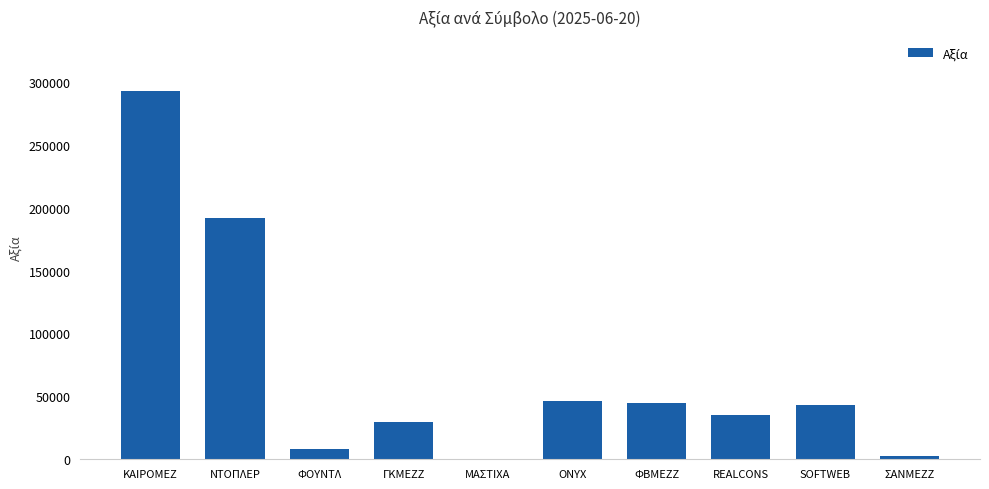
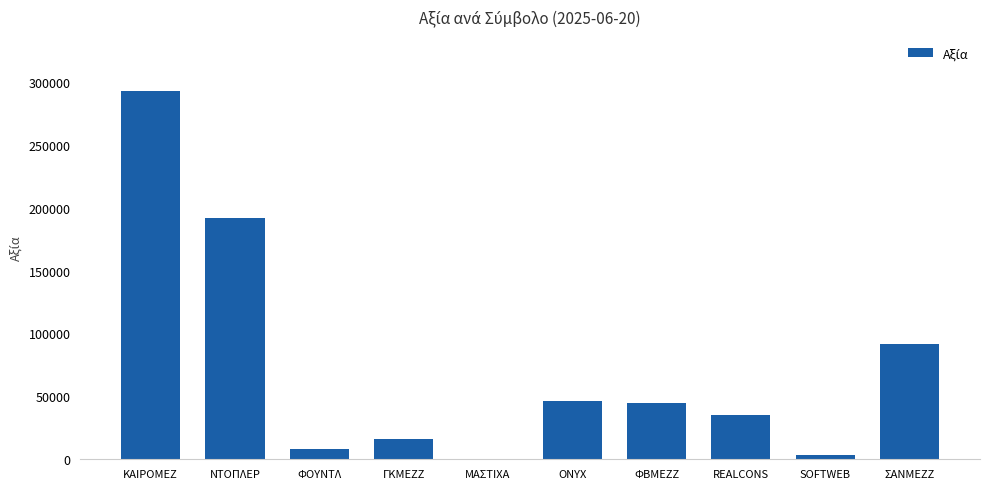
ΓΚΜΕΖΖ: 30000 -> 16000
SOFTWEB: 43000 -> 4000
ΣΑΝΜΕΖΖ: 3000 -> 91000
